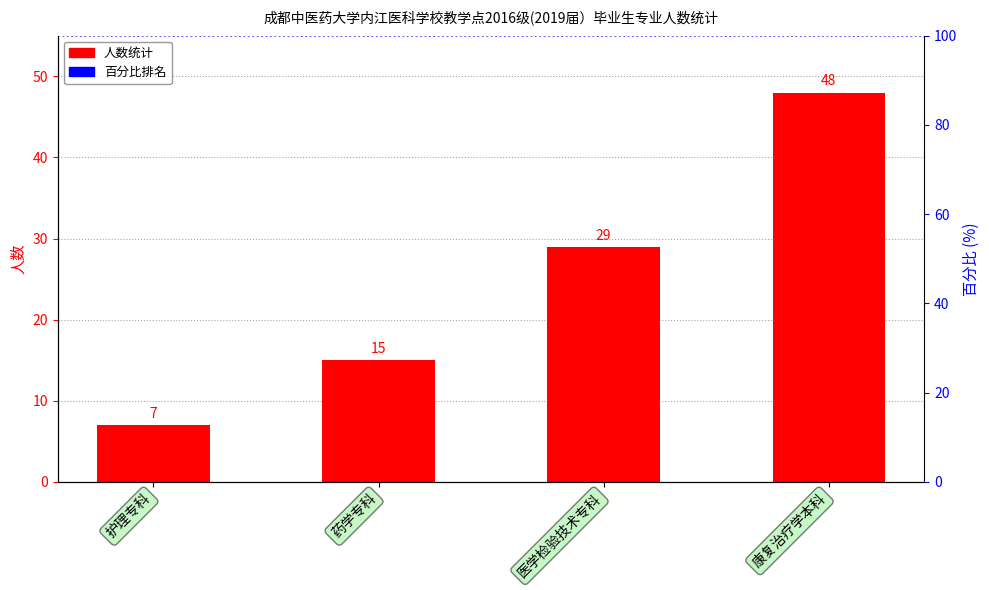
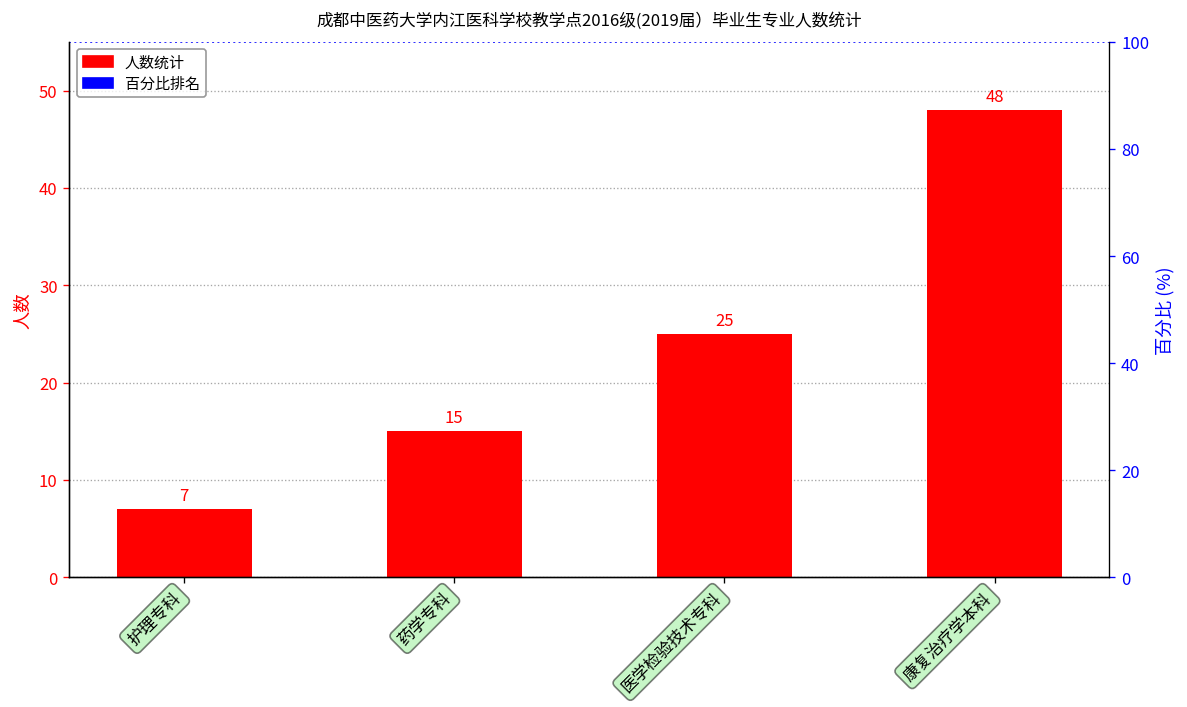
医学检验技术专科: 29 -> 25
